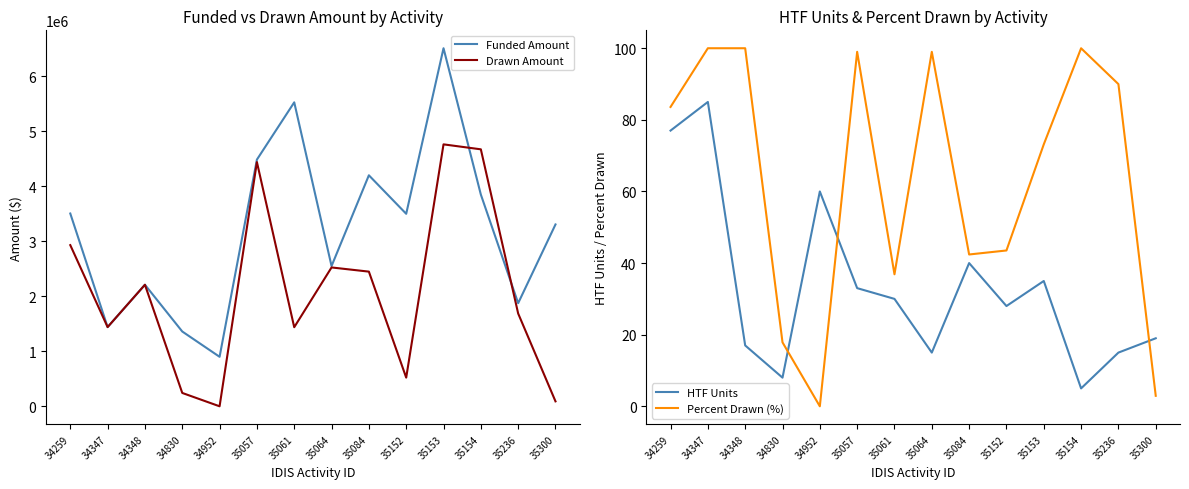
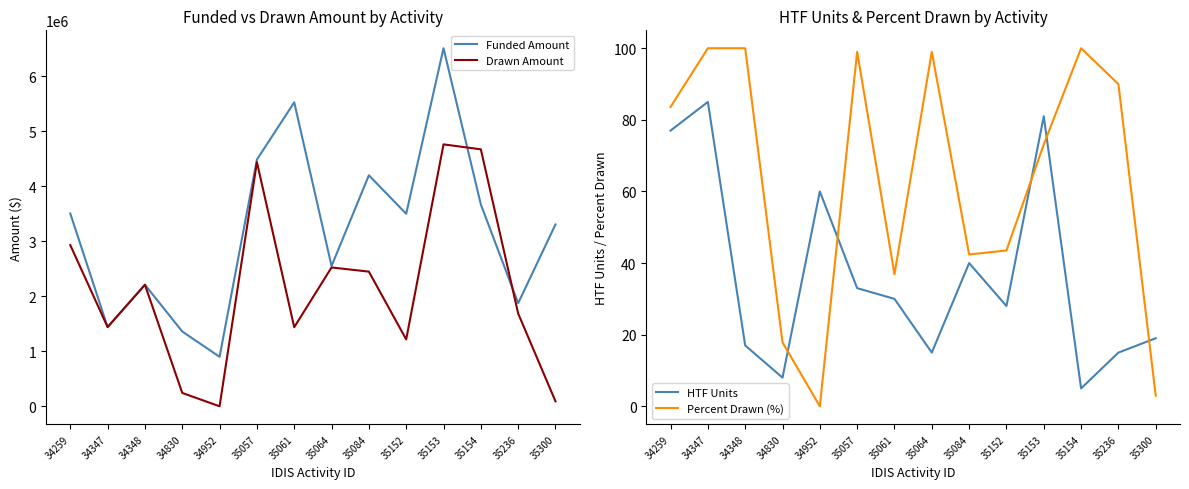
Funded vs Drawn Amount by Activity, Drawn Amount, 35152: 500000 -> 1200000
Funded vs Drawn Amount by Activity, Funded Amount, 35154: 3800000 -> 3700000
HTF Units & Percent Drawn by Activity, HTF Units, 35153: 35 -> 81
